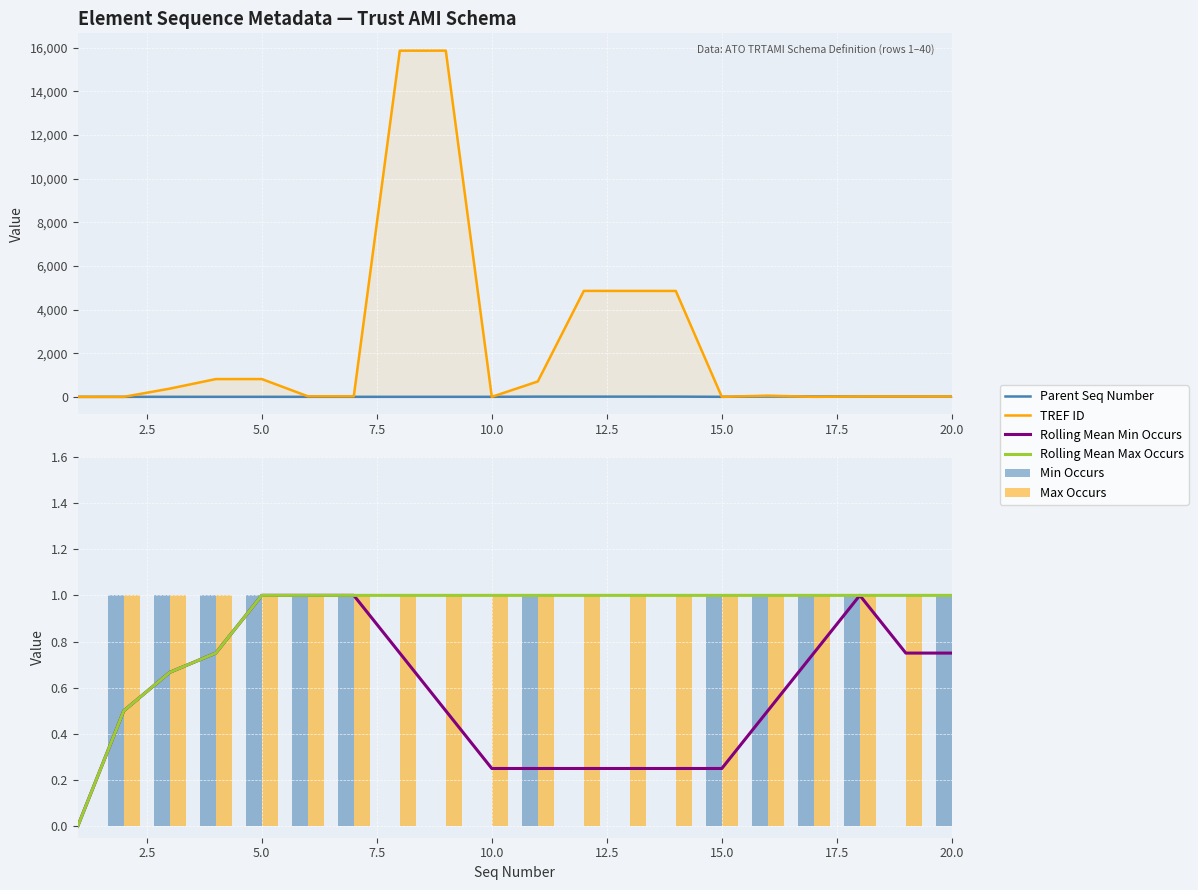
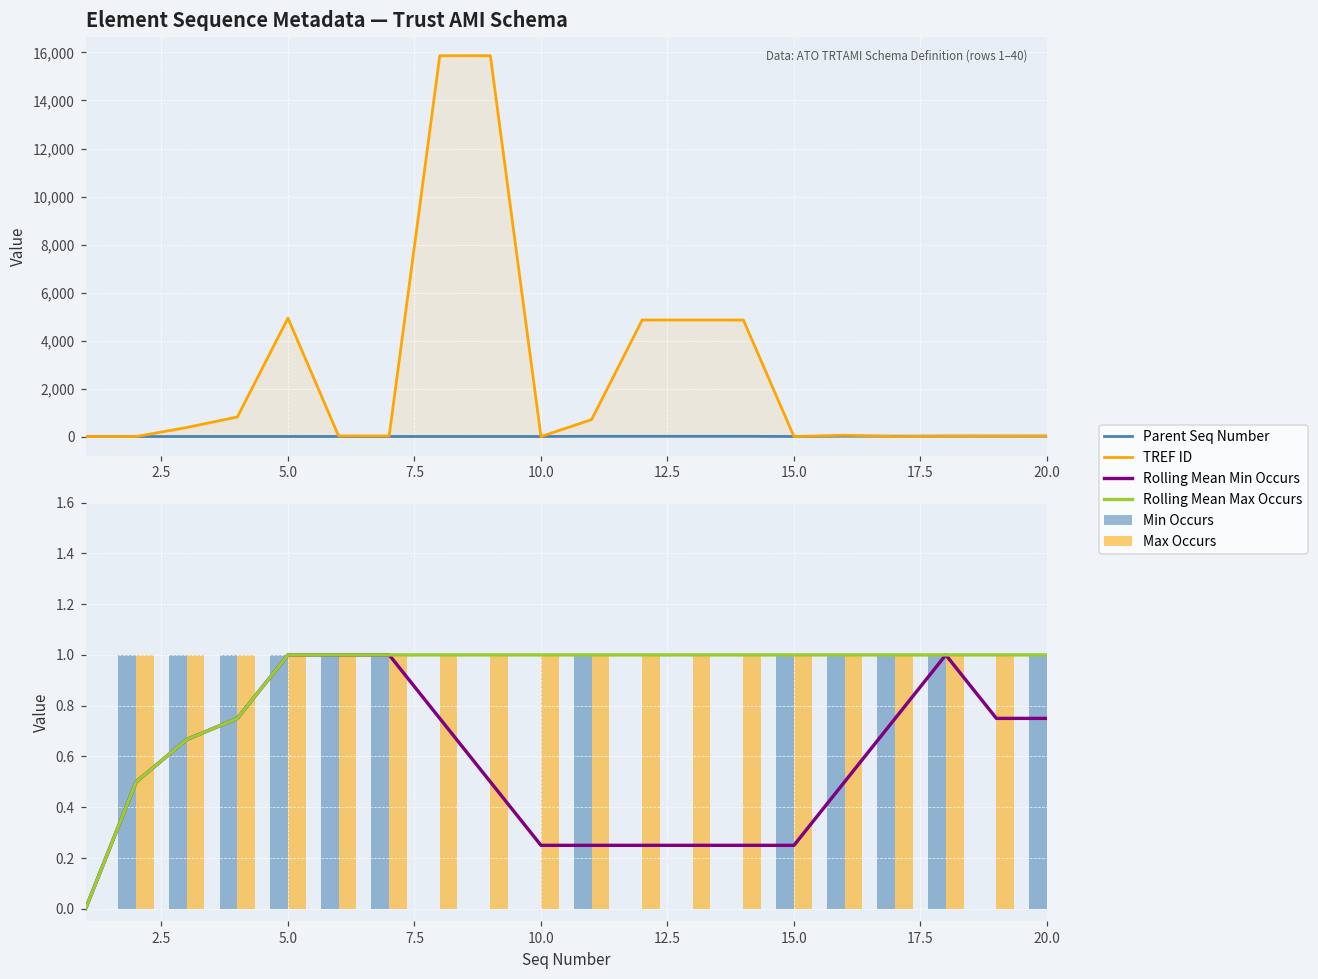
Element Sequence Metadata — Trust AMI Schema, TREF ID, 5.0: 800 -> 4,900
